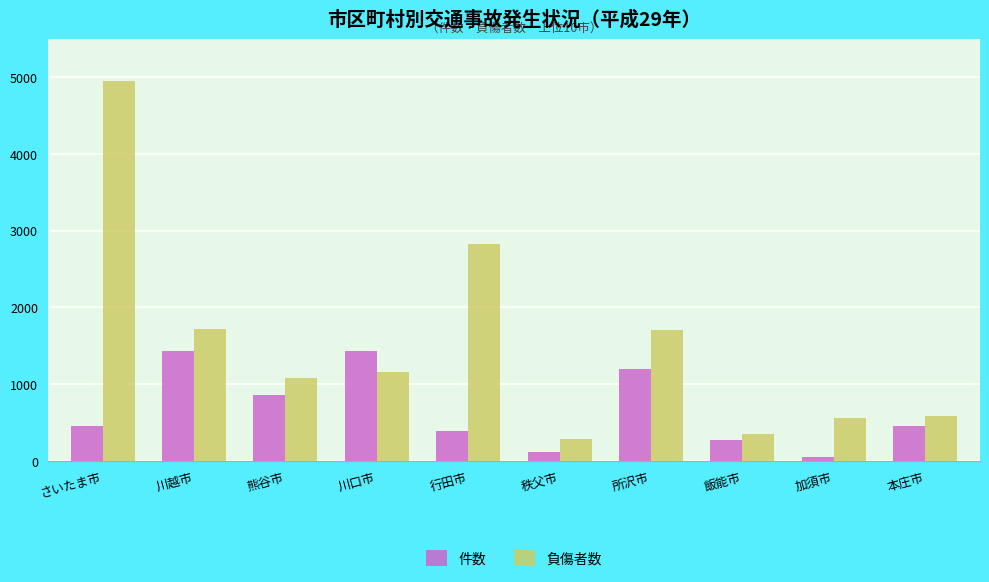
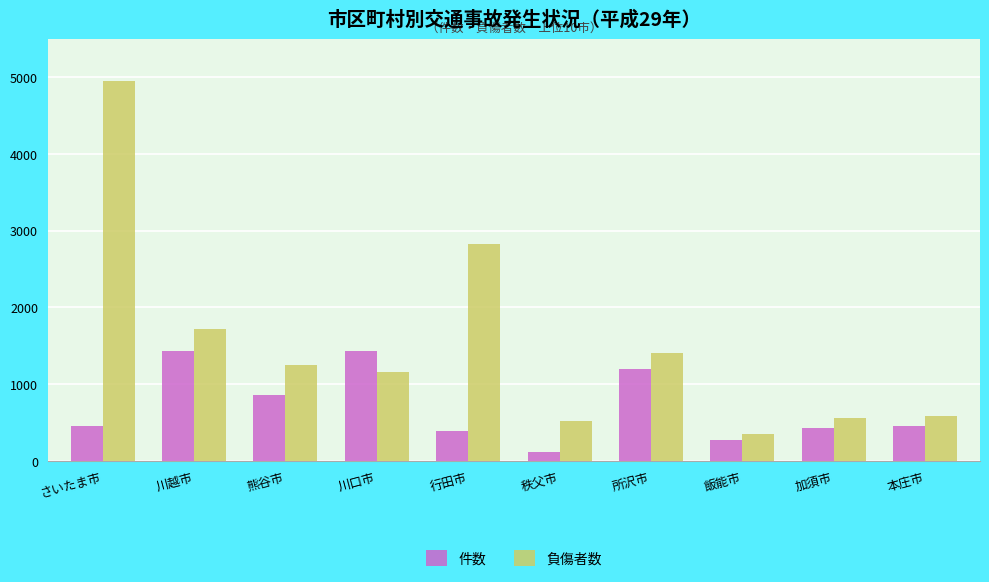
負傷者数, 熊谷市: 1100 -> 1200
負傷者数, 秩父市: 300 -> 500
負傷者数, 所沢市: 1700 -> 1400
件数, 加須市: 100 -> 400
